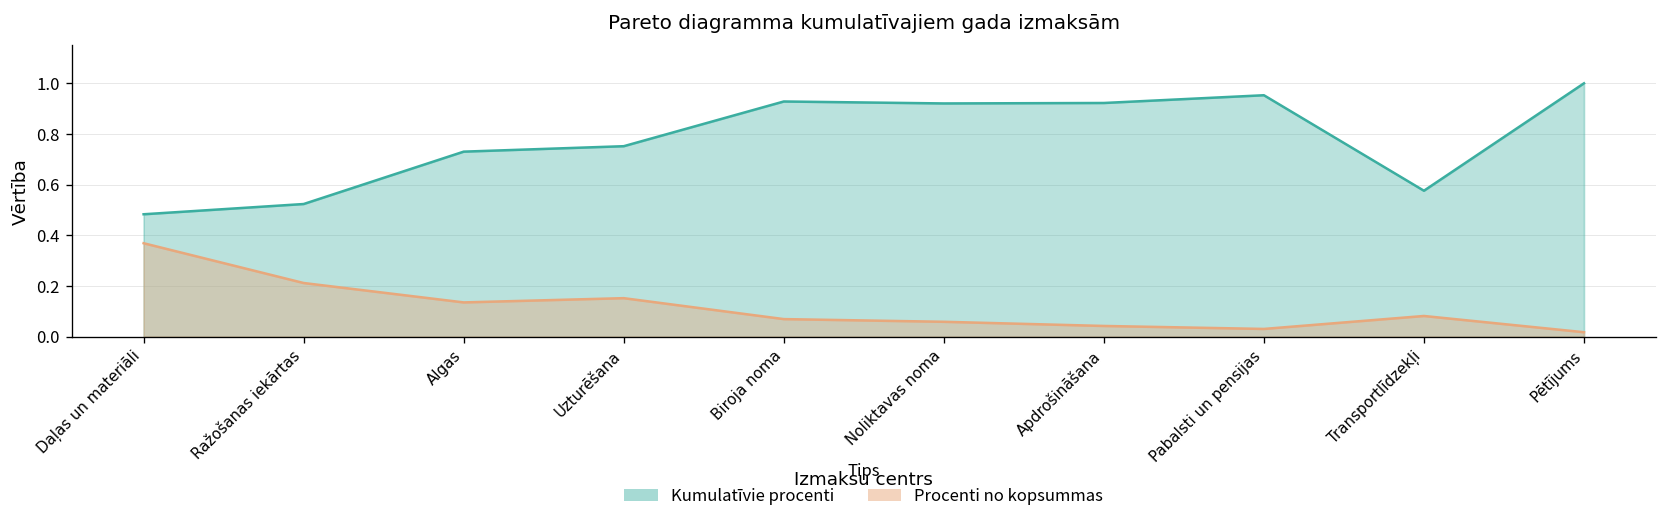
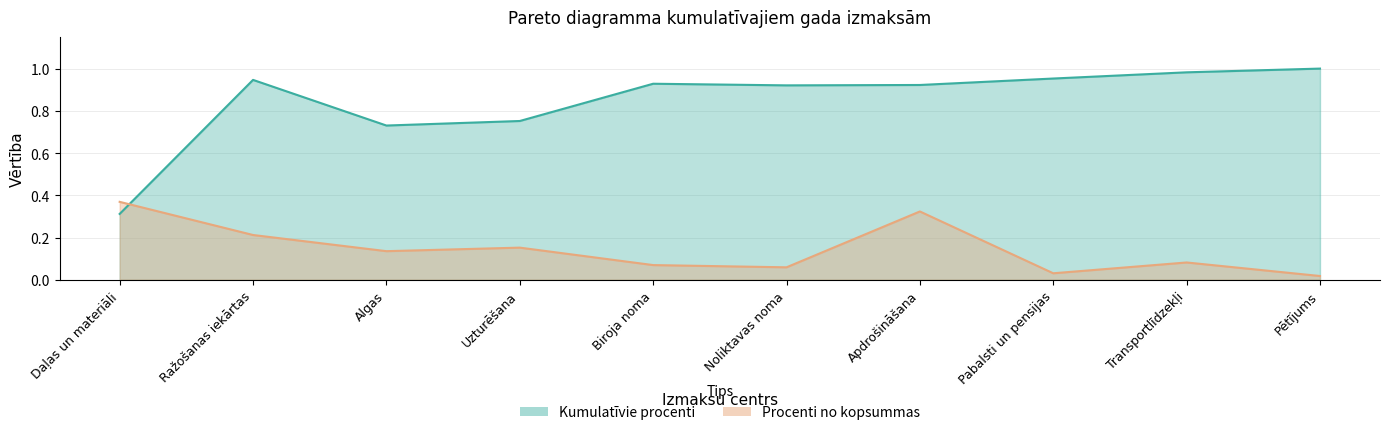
Kumulatīvie procenti, Daļas un materiāli: 0.48 -> 0.31
Kumulatīvie procenti, Ražošanas iekārtas: 0.52 -> 0.95
Procenti no kopsummas, Apdrošināšana: 0.04 -> 0.32
Kumulatīvie procenti, Transportlīdzekļi: 0.58 -> 0.98
